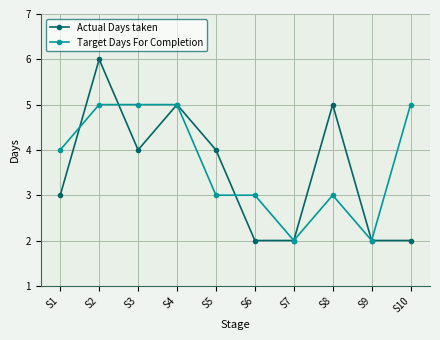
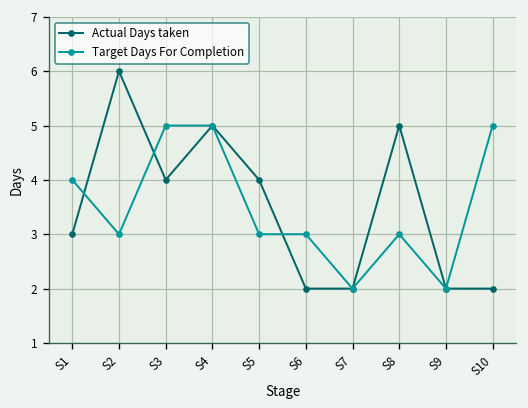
Target Days For Completion, S2: 5 -> 3
